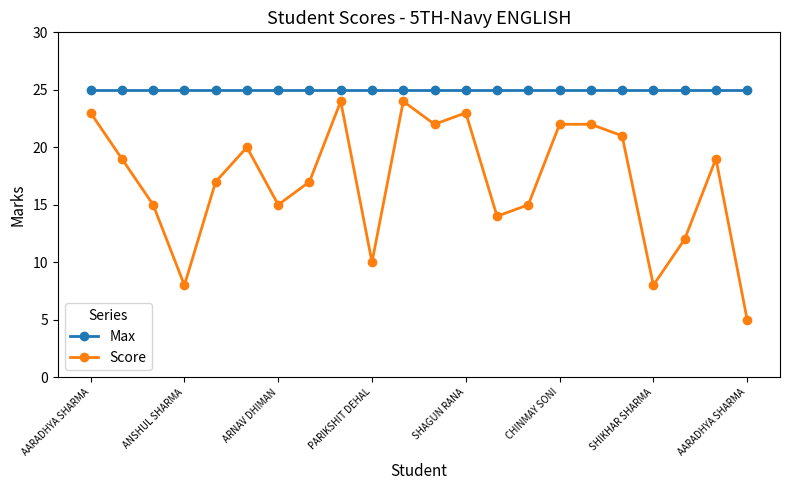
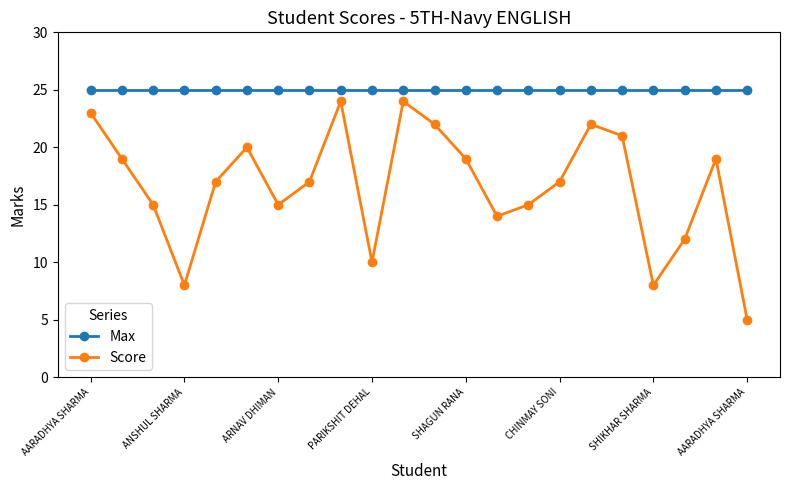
Score, SHAGUN RANA: 23 -> 19
Score, CHINMAY SONI: 22 -> 17
